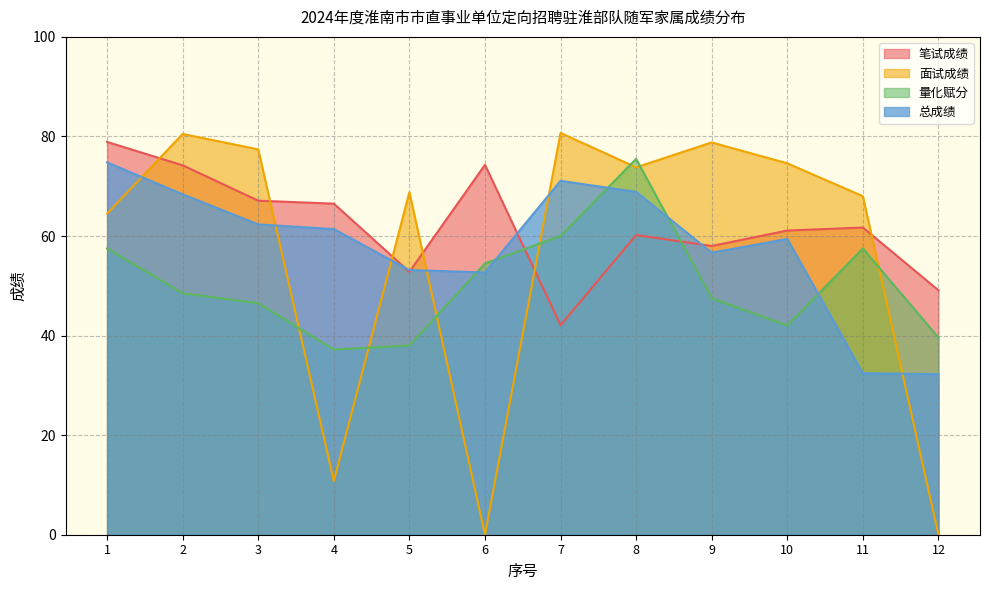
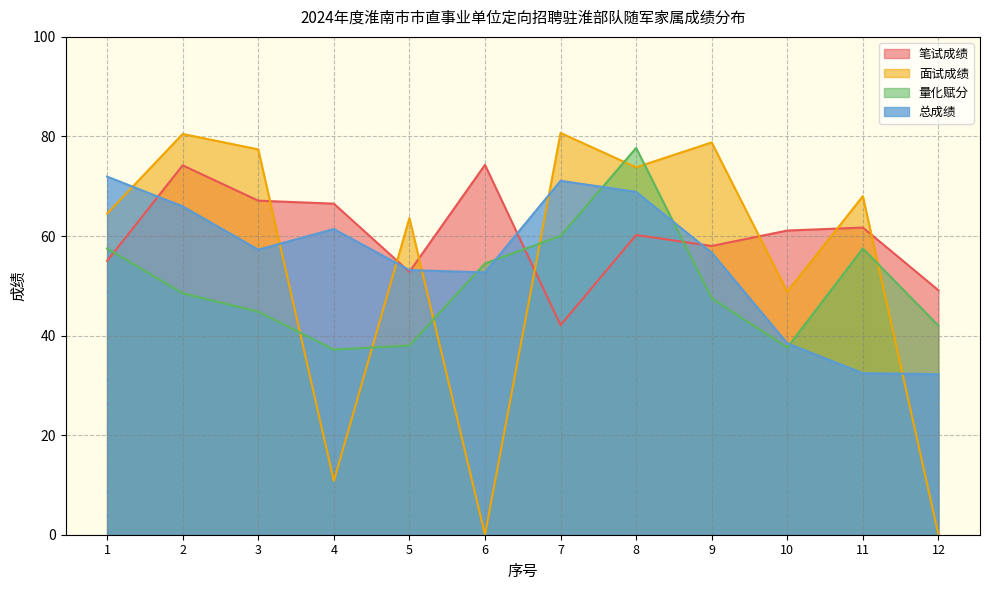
笔试成绩, 1: 79 -> 55
总成绩, 1: 75 -> 72
总成绩, 2: 68 -> 66
量化赋分, 3: 47 -> 45
总成绩, 3: 62 -> 57
面试成绩, 5: 69 -> 64
量化赋分, 8: 76 -> 78
面试成绩, 10: 75 -> 49
量化赋分, 10: 42 -> 38
总成绩, 10: 59 -> 38
量化赋分, 12: 40 -> 42
